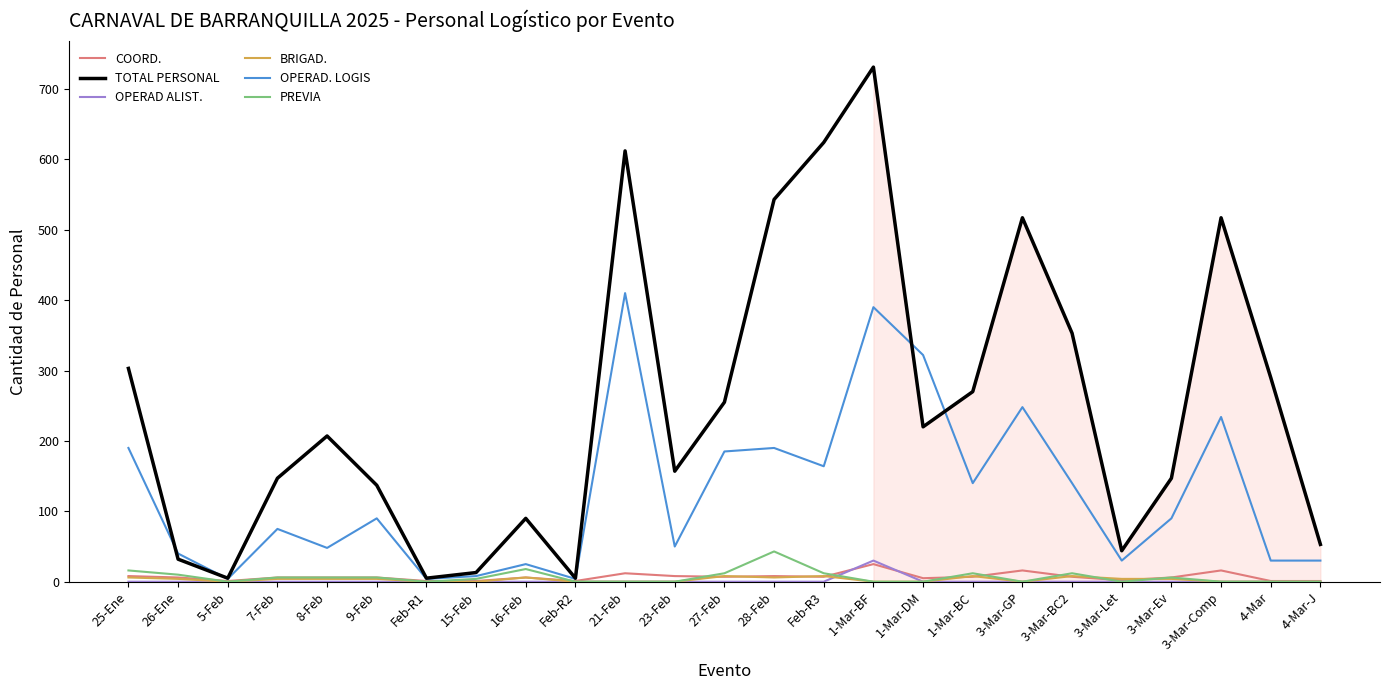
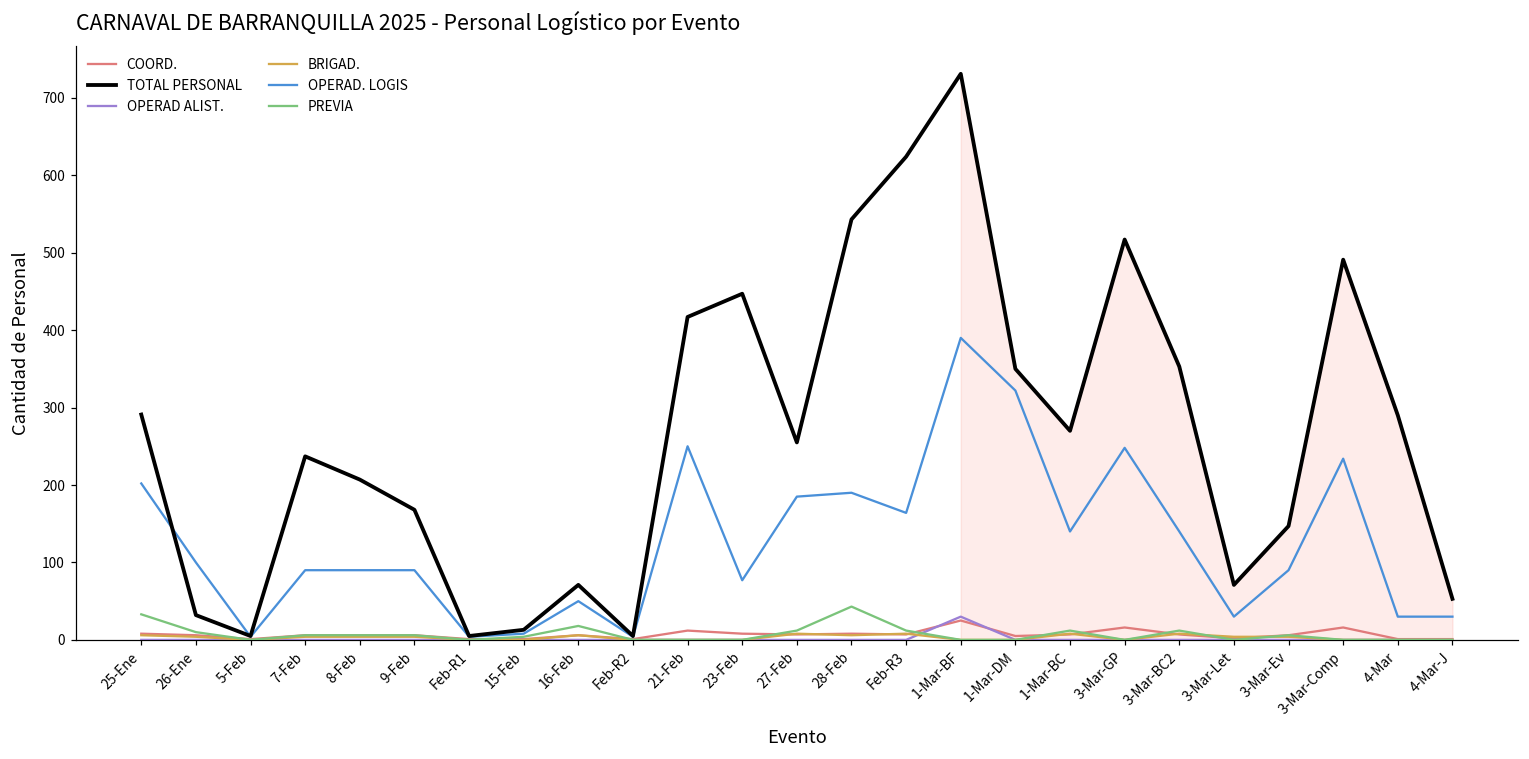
TOTAL PERSONAL, 25-Ene: 300 -> 290
OPERAD. LOGIS, 25-Ene: 190 -> 200
PREVIA, 25-Ene: 20 -> 30
OPERAD. LOGIS, 26-Ene: 40 -> 100
TOTAL PERSONAL, 7-Feb: 150 -> 240
OPERAD. LOGIS, 7-Feb: 80 -> 90
OPERAD. LOGIS, 8-Feb: 50 -> 90
TOTAL PERSONAL, 9-Feb: 140 -> 170
TOTAL PERSONAL, 16-Feb: 90 -> 70
OPERAD. LOGIS, 16-Feb: 30 -> 50
TOTAL PERSONAL, 21-Feb: 610 -> 420
OPERAD. LOGIS, 21-Feb: 410 -> 250
TOTAL PERSONAL, 23-Feb: 160 -> 450
OPERAD. LOGIS, 23-Feb: 50 -> 80
TOTAL PERSONAL, 1-Mar-DM: 220 -> 350
TOTAL PERSONAL, 3-Mar-Let: 40 -> 70
TOTAL PERSONAL, 3-Mar-Comp: 520 -> 490
